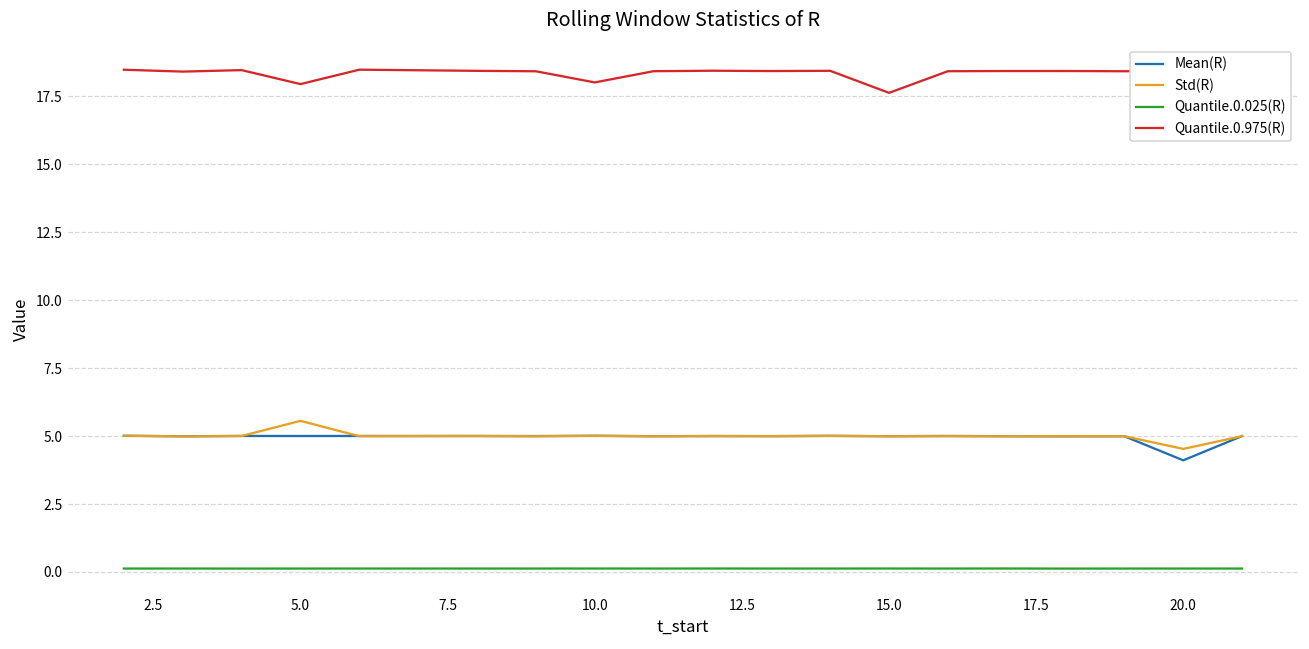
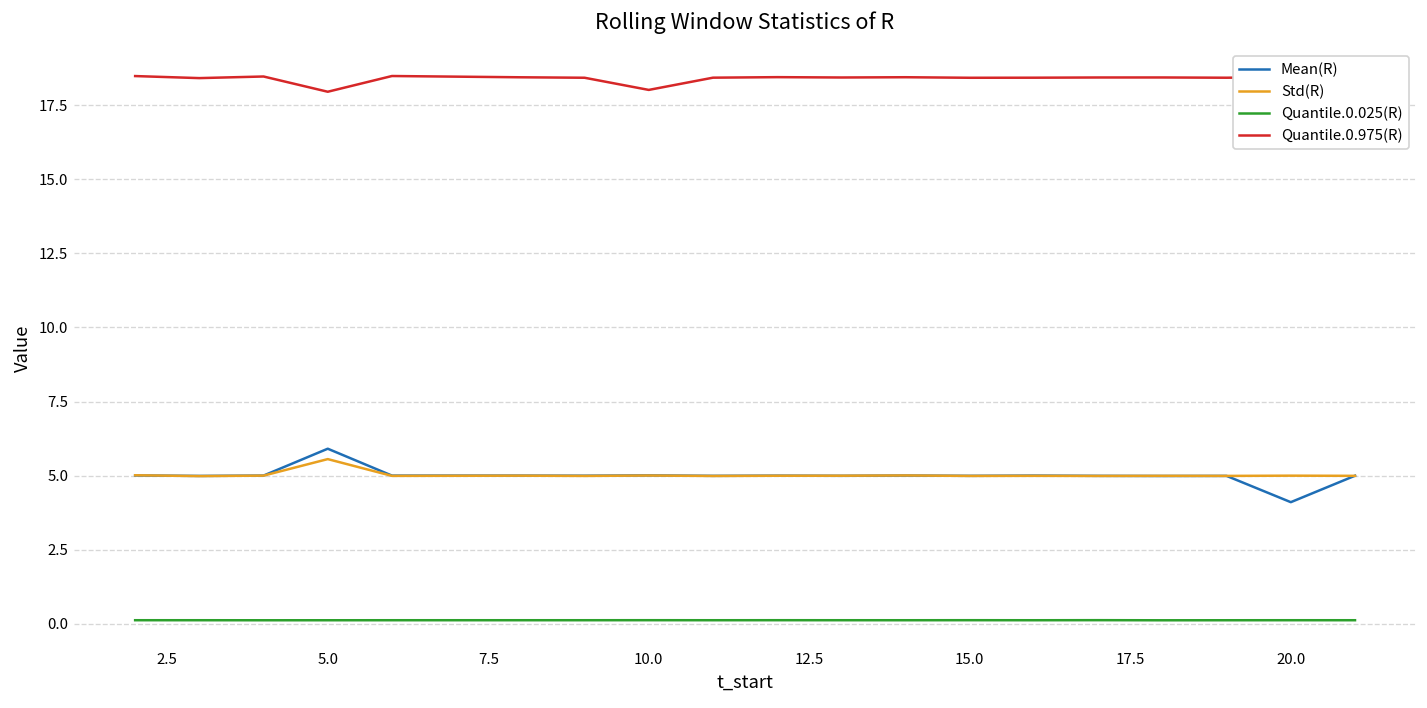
Mean(R), 5.0: 5.0 -> 5.9
Quantile.0.975(R), 15.0: 17.6 -> 18.4
Std(R), 20.0: 4.5 -> 5.0
